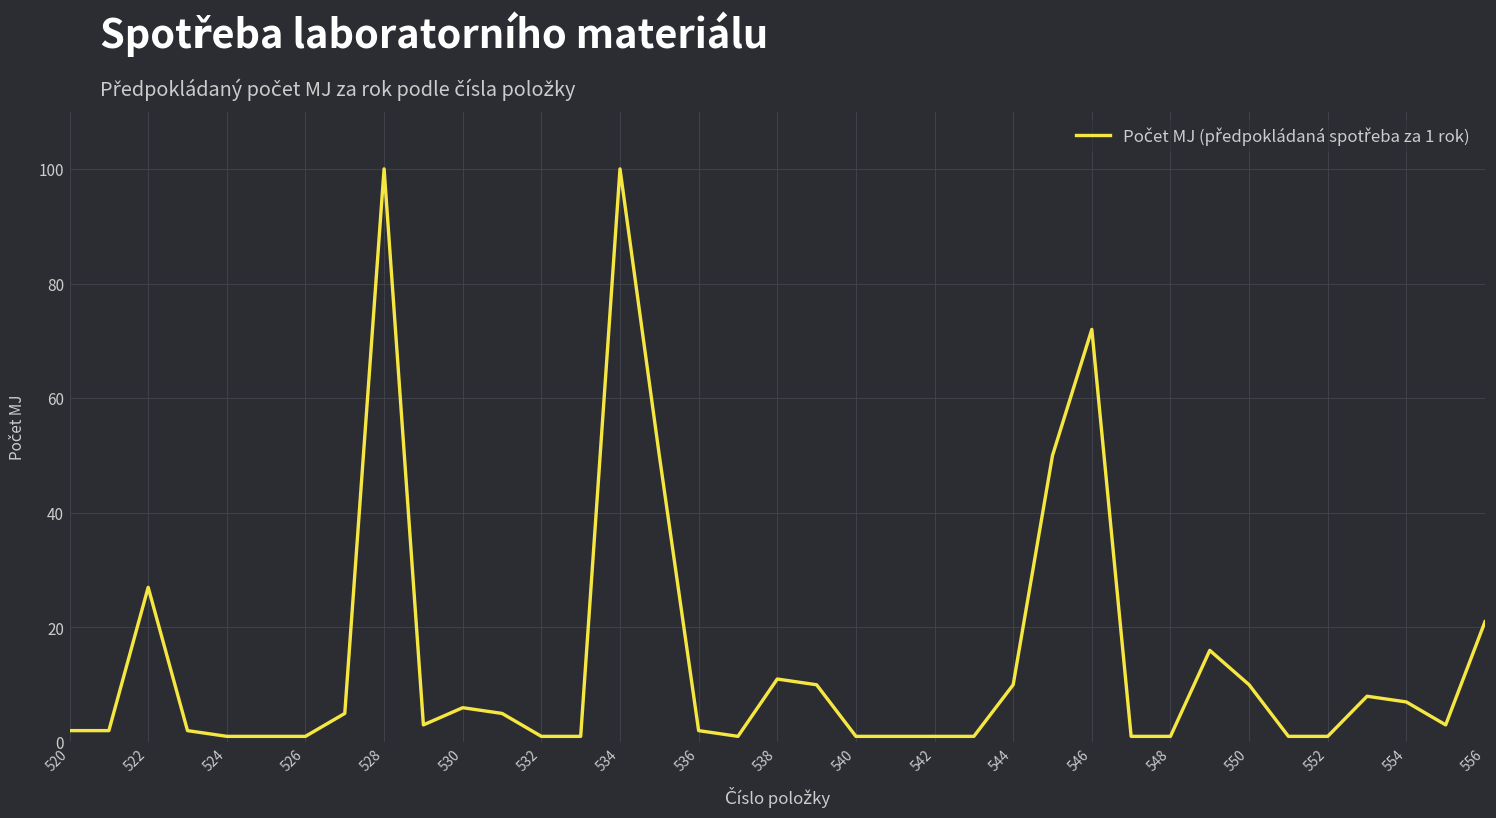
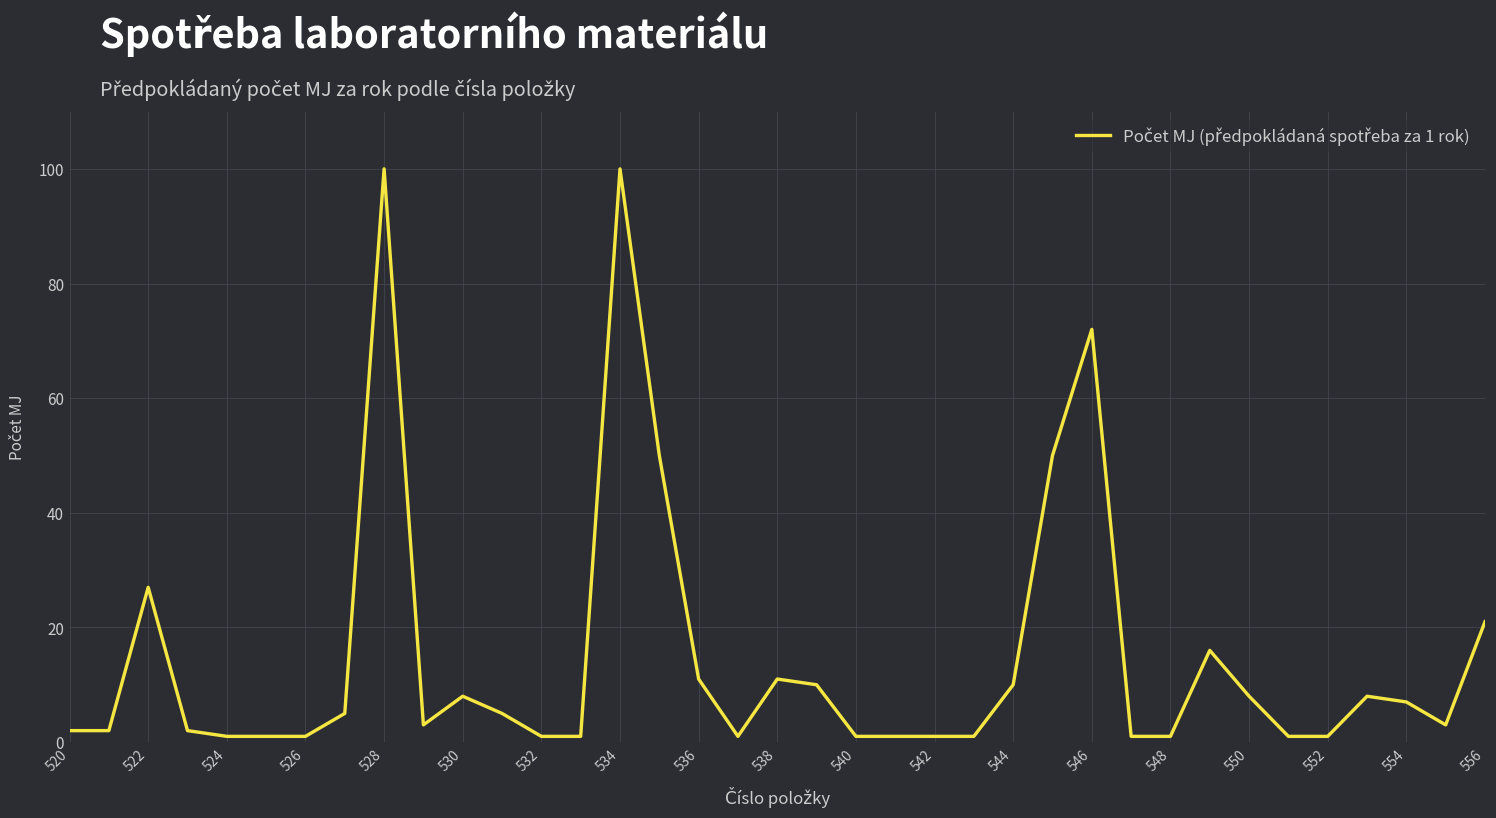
530: 6 -> 8
536: 2 -> 11
550: 10 -> 8
